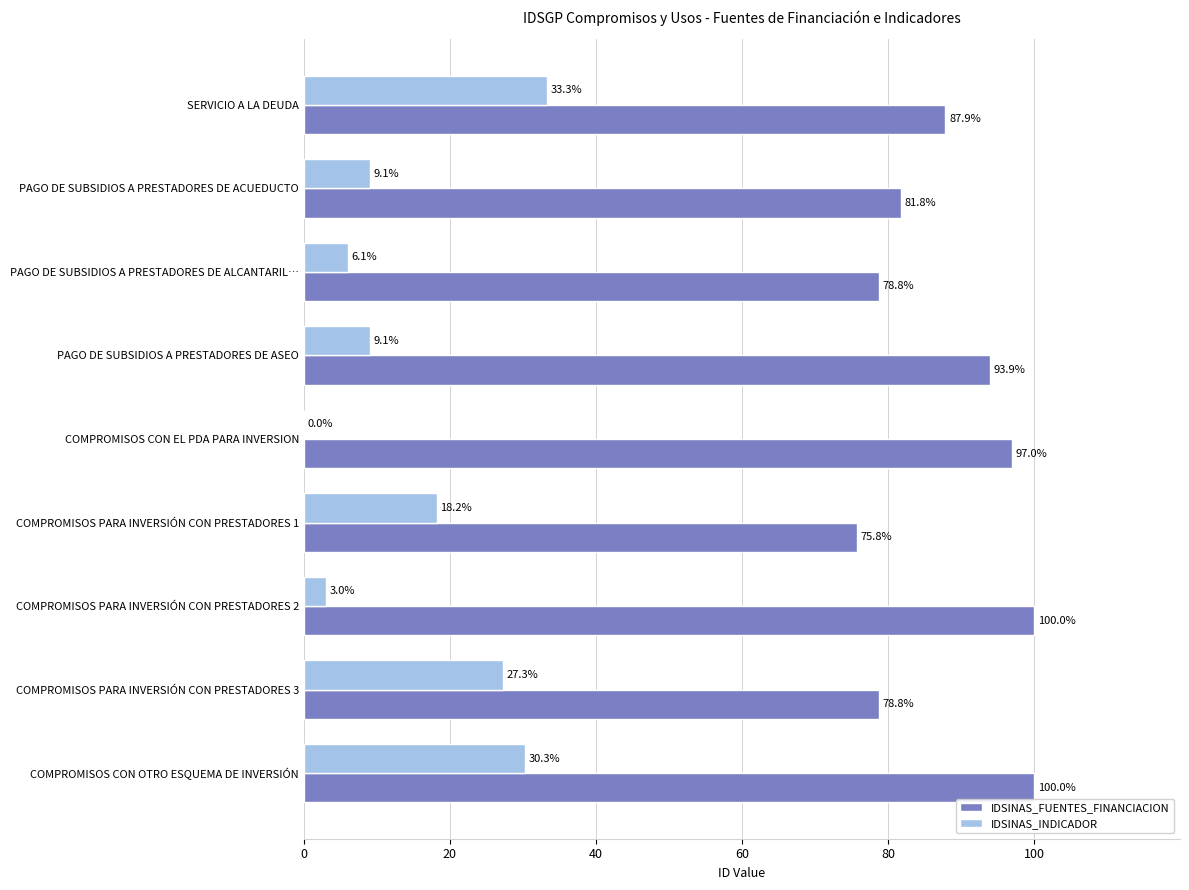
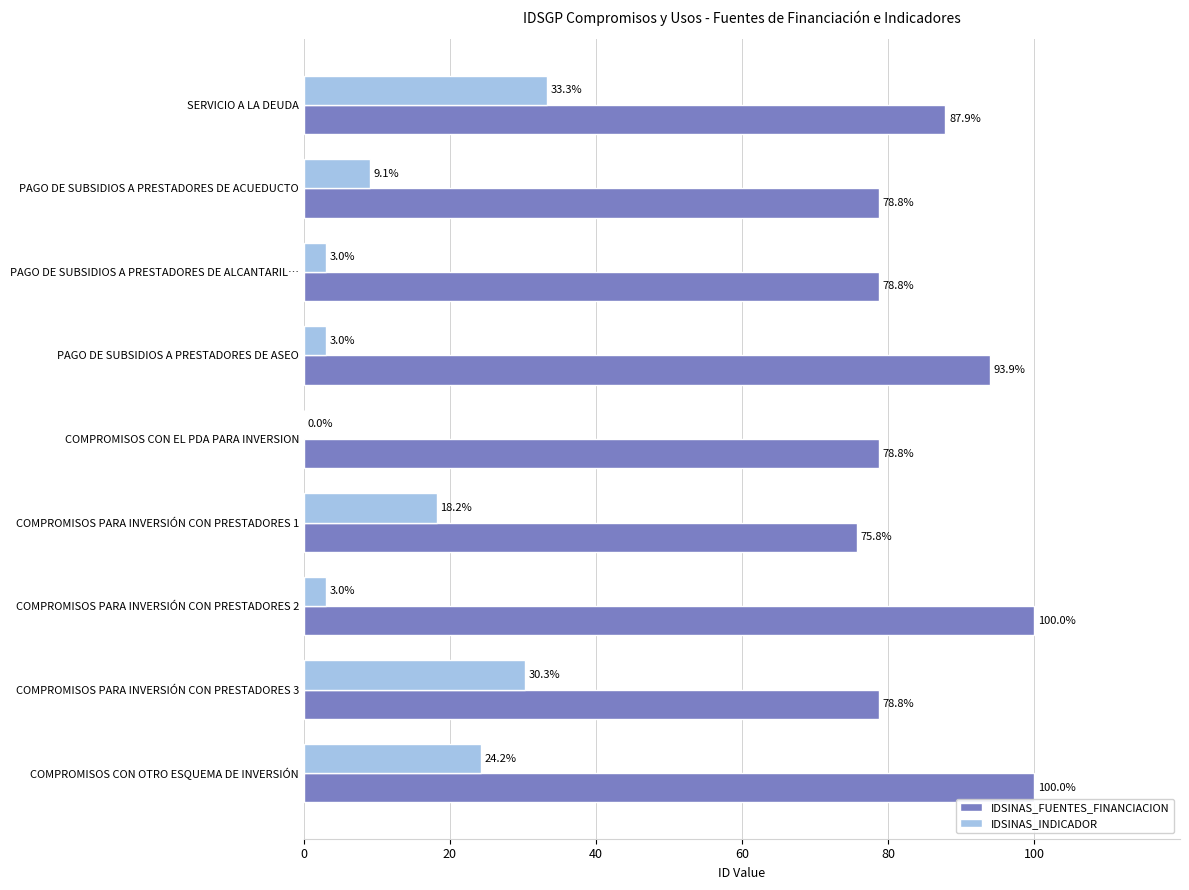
IDSINAS_FUENTES_FINANCIACION, PAGO DE SUBSIDIOS A PRESTADORES DE ACUEDUCTO: 81.8% -> 78.8%
IDSINAS_INDICADOR, PAGO DE SUBSIDIOS A PRESTADORES DE ALCANTARIL…: 6.1% -> 3.0%
IDSINAS_INDICADOR, PAGO DE SUBSIDIOS A PRESTADORES DE ASEO: 9.1% -> 3.0%
IDSINAS_FUENTES_FINANCIACION, COMPROMISOS CON EL PDA PARA INVERSION: 97.0% -> 78.8%
IDSINAS_INDICADOR, COMPROMISOS PARA INVERSIÓN CON PRESTADORES 3: 27.3% -> 30.3%
IDSINAS_INDICADOR, COMPROMISOS CON OTRO ESQUEMA DE INVERSIÓN: 30.3% -> 24.2%
